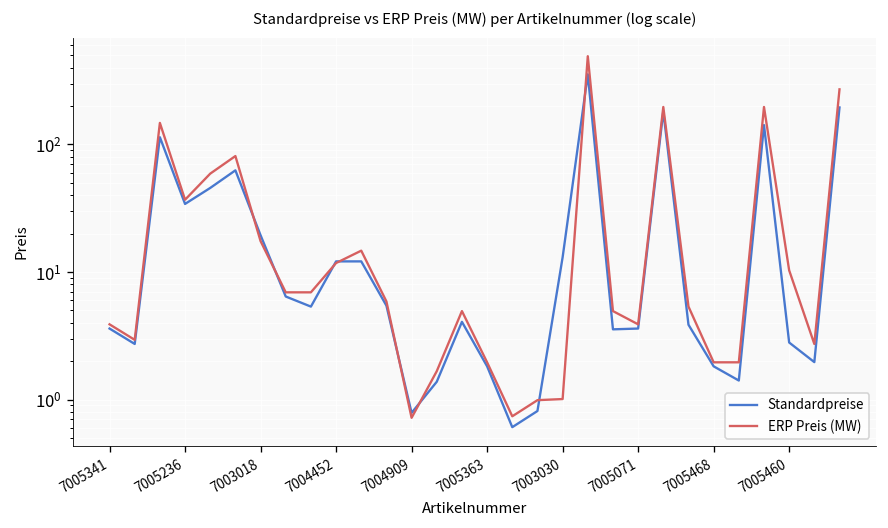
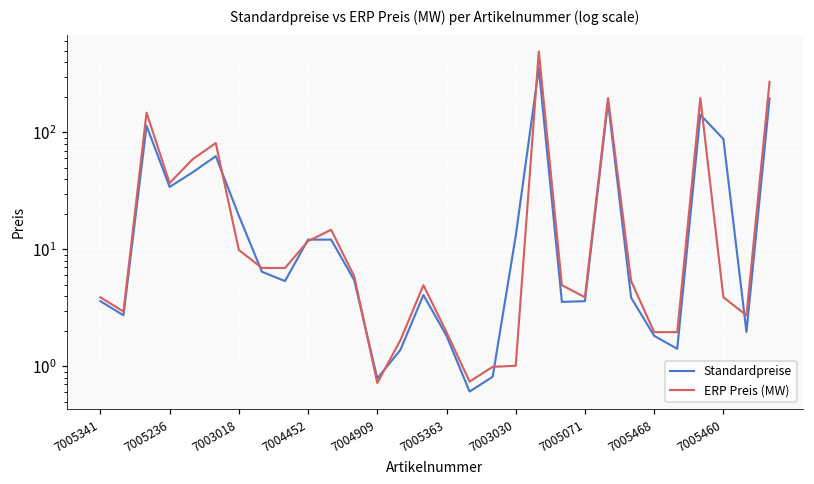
ERP Preis (MW), 7003018: 17 -> 10
Standardpreise, 7005460: 2.8 -> 90
ERP Preis (MW), 7005460: 10 -> 3.9
